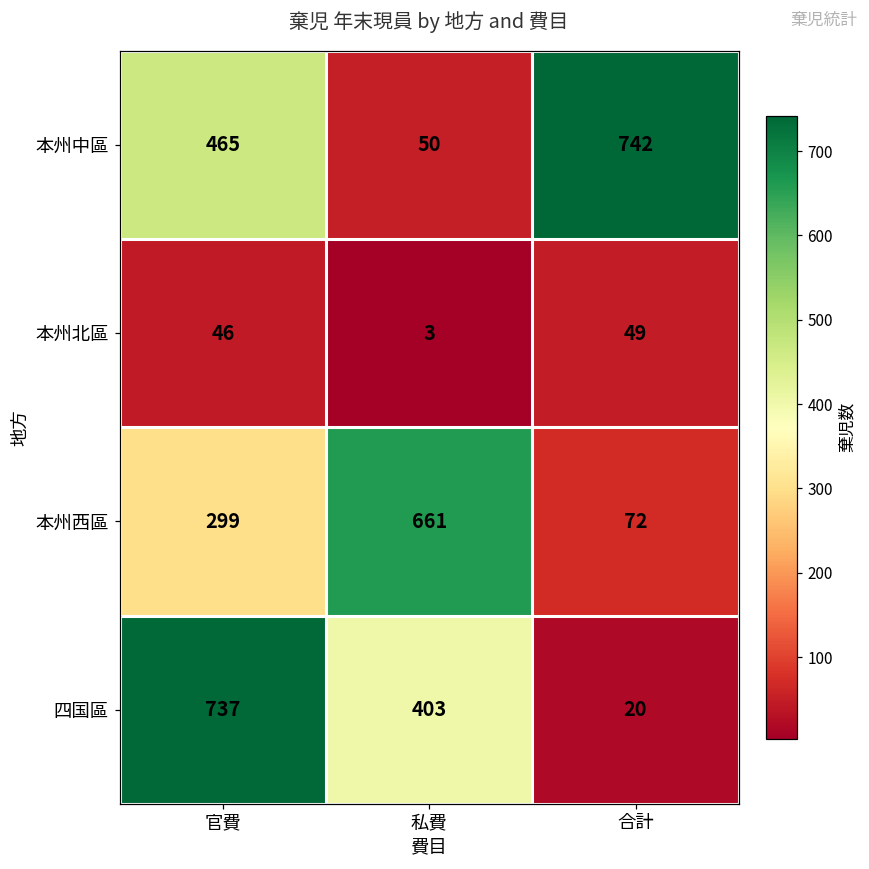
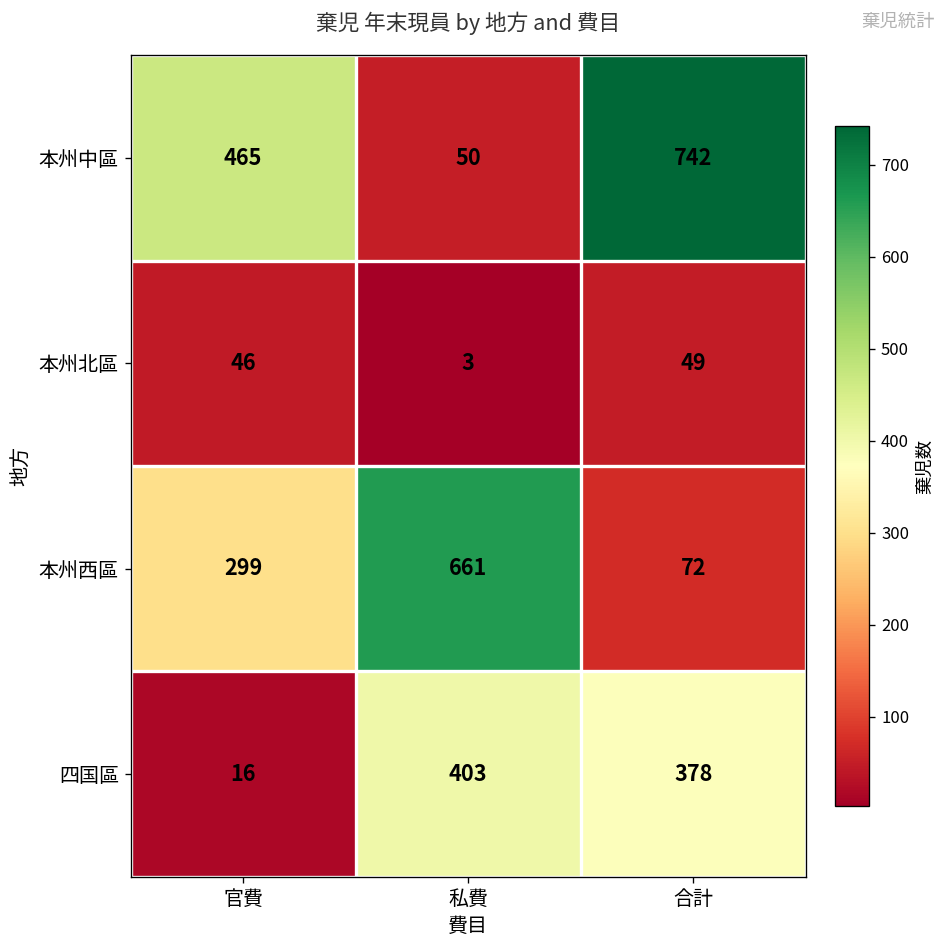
四国區, 官費: 737 -> 16
四国區, 合計: 20 -> 378
